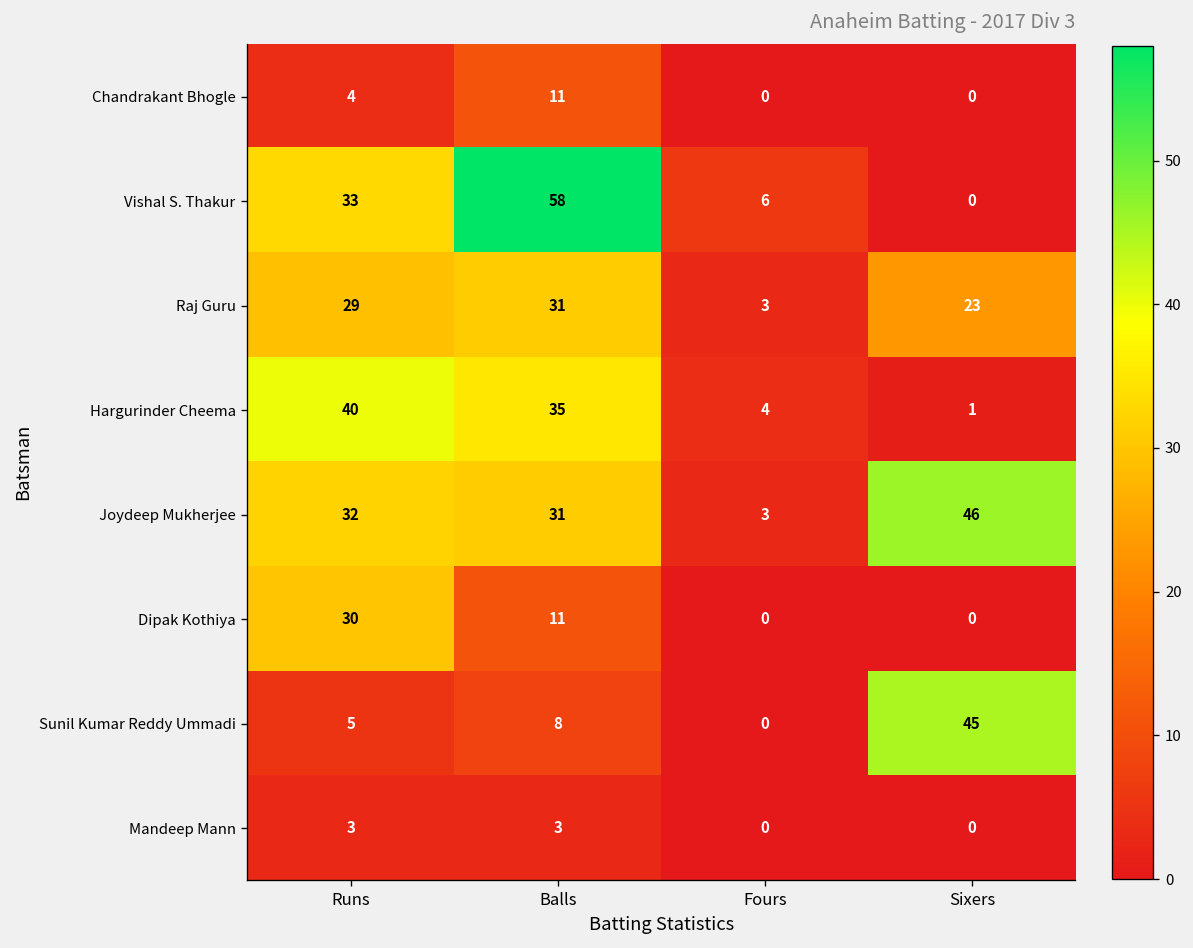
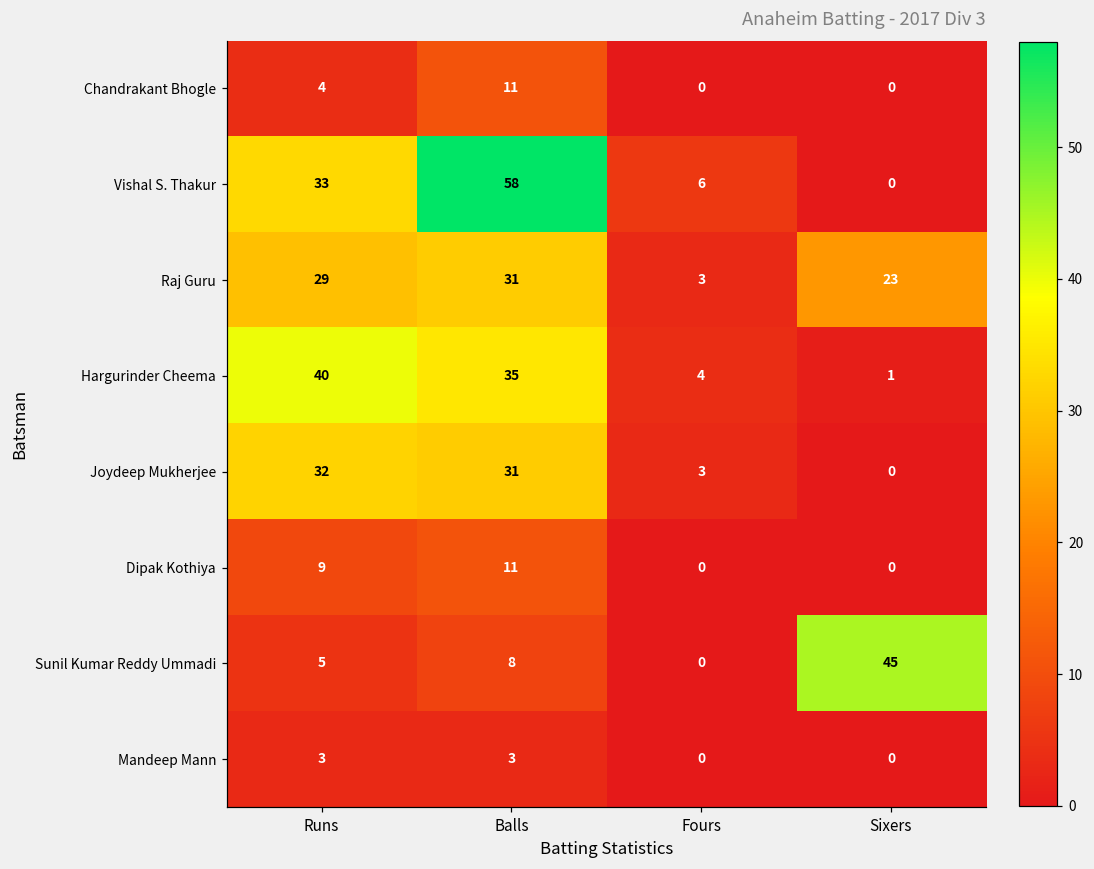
Joydeep Mukherjee, Sixers: 46 -> 0
Dipak Kothiya, Runs: 30 -> 9
